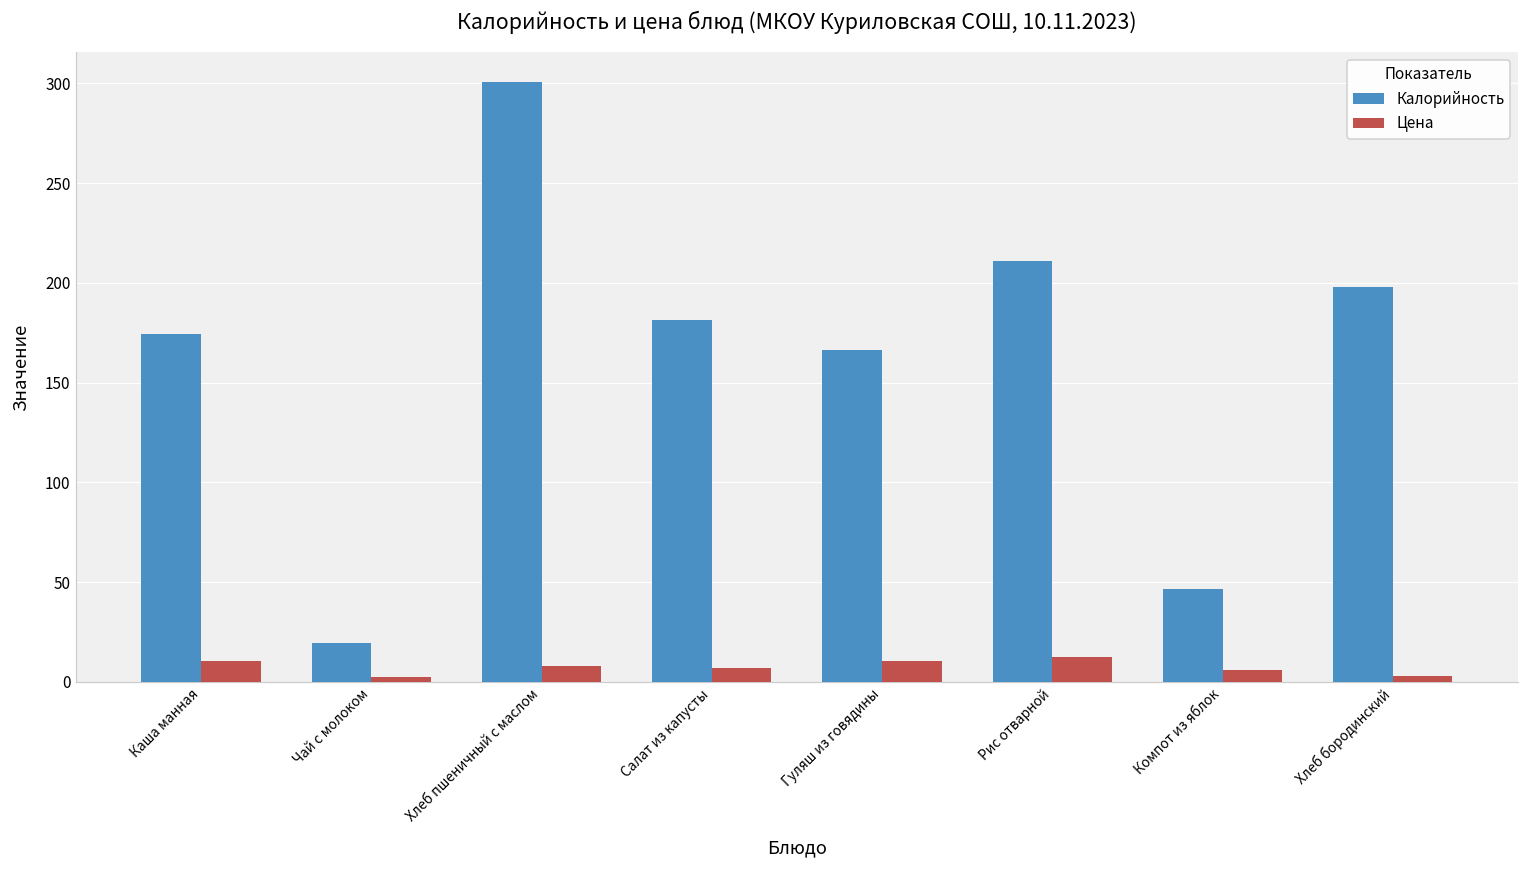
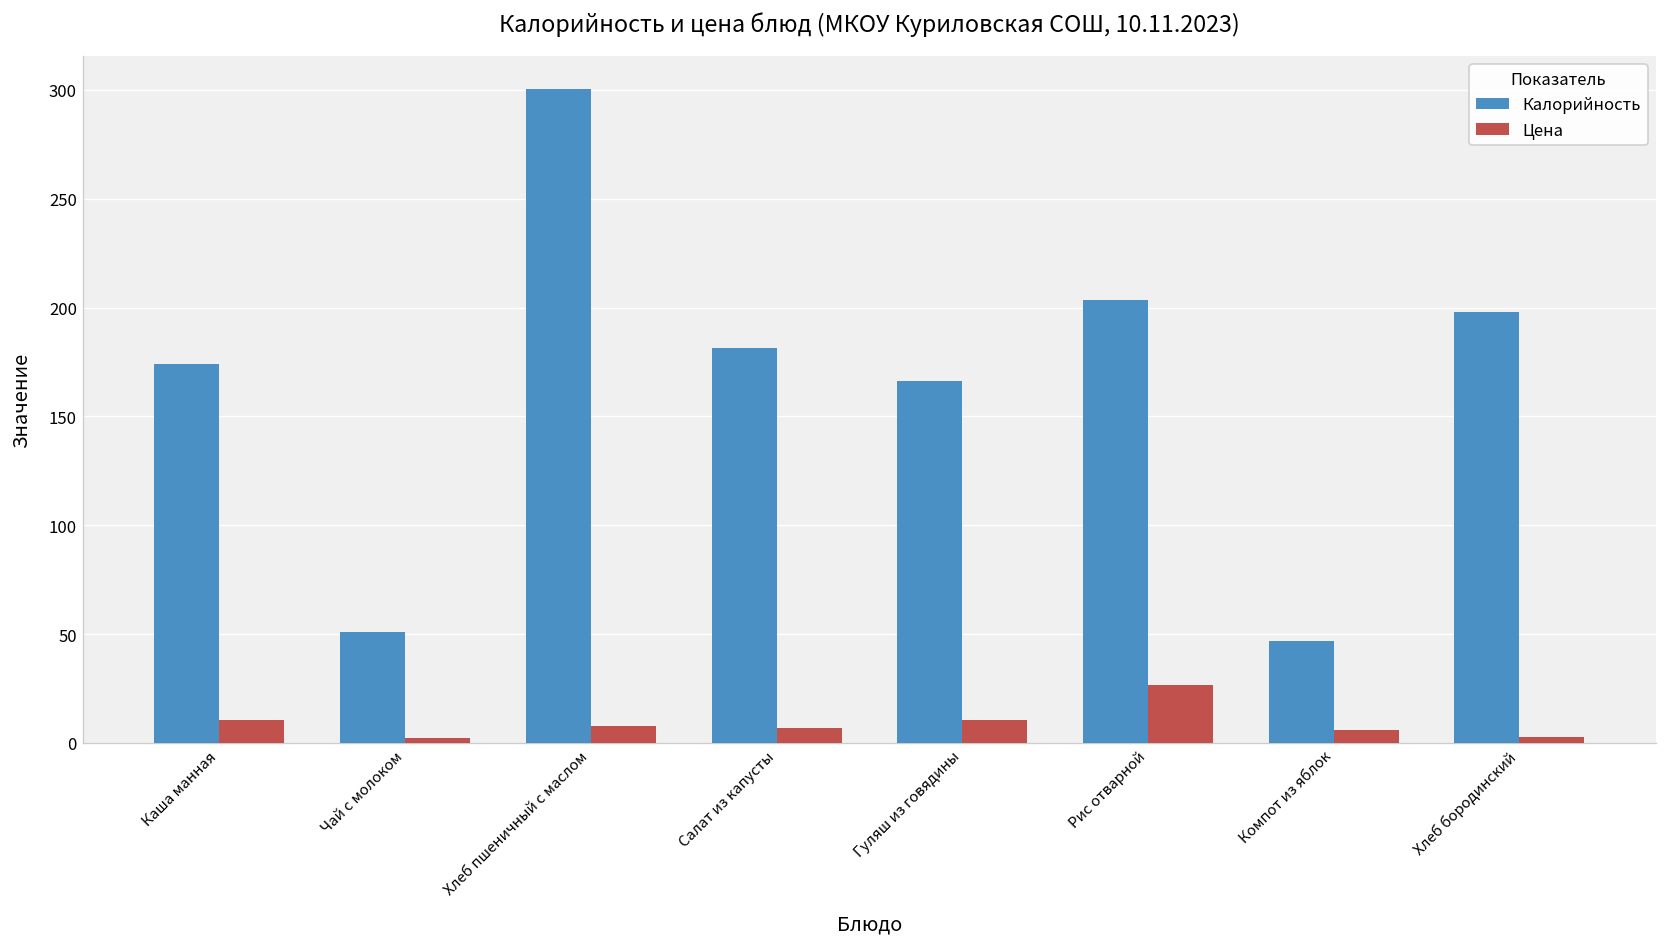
Калорийность, Чай с молоком: 20 -> 51
Калорийность, Рис отварной: 211 -> 204
Цена, Рис отварной: 13 -> 27
